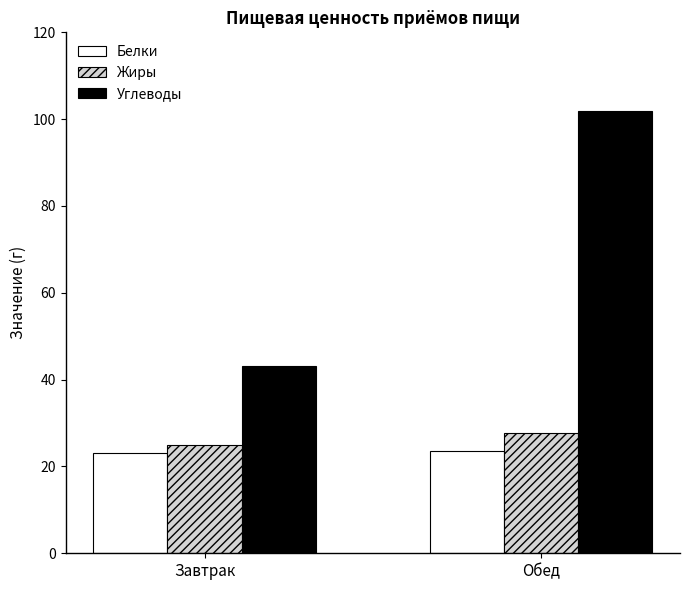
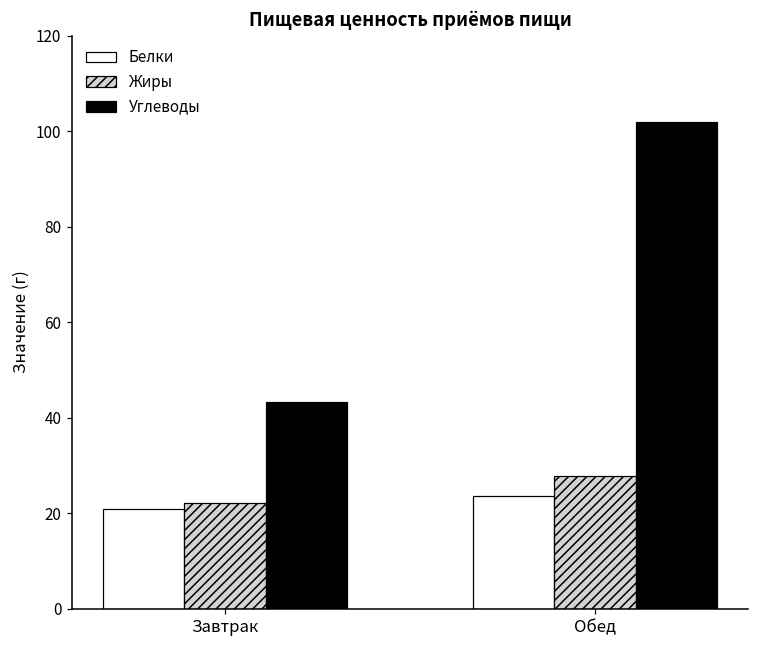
Белки, Завтрак: 23 -> 21
Жиры, Завтрак: 25 -> 22
